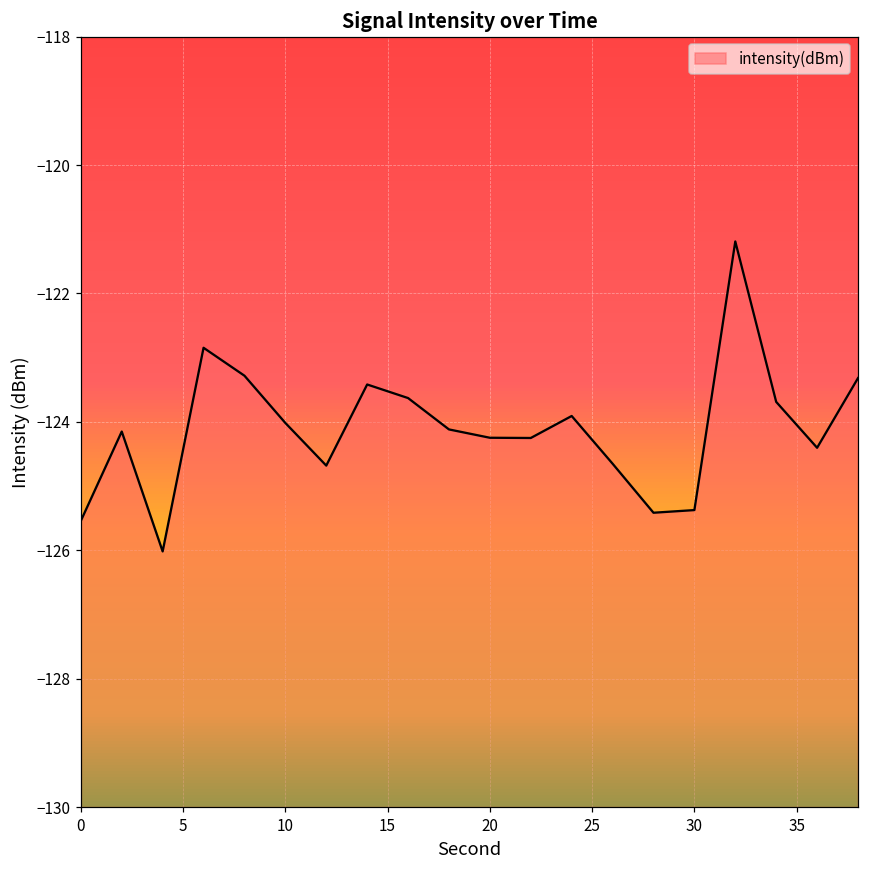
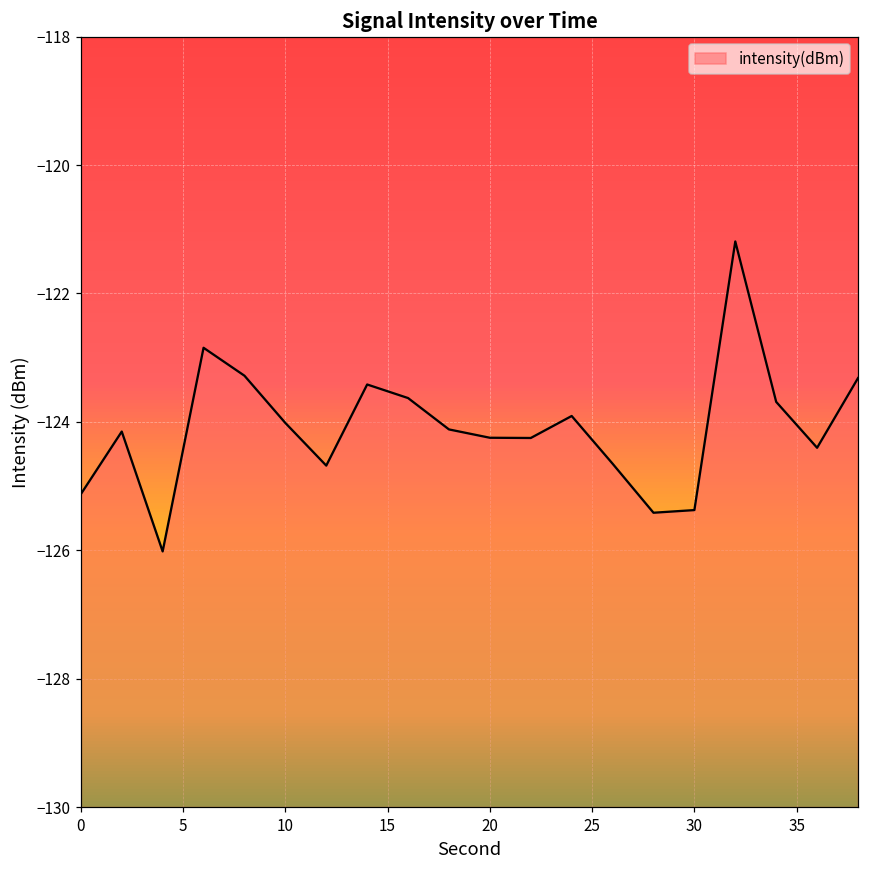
0: -125.5 -> -125.1
